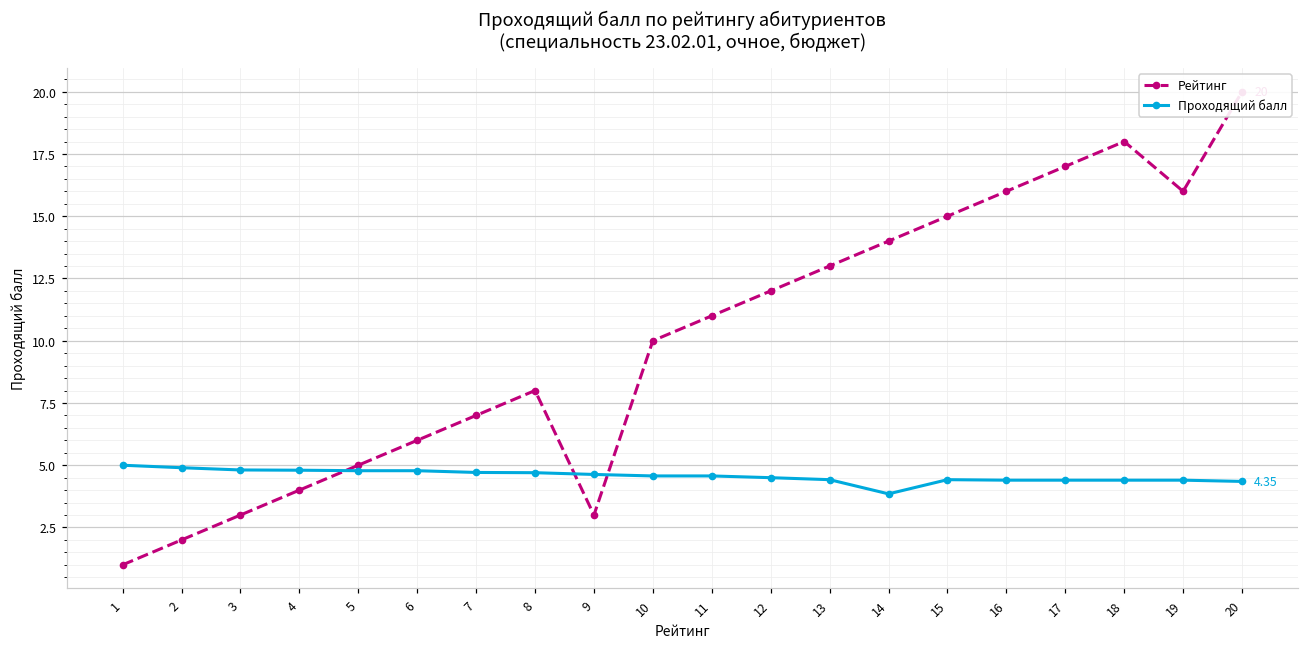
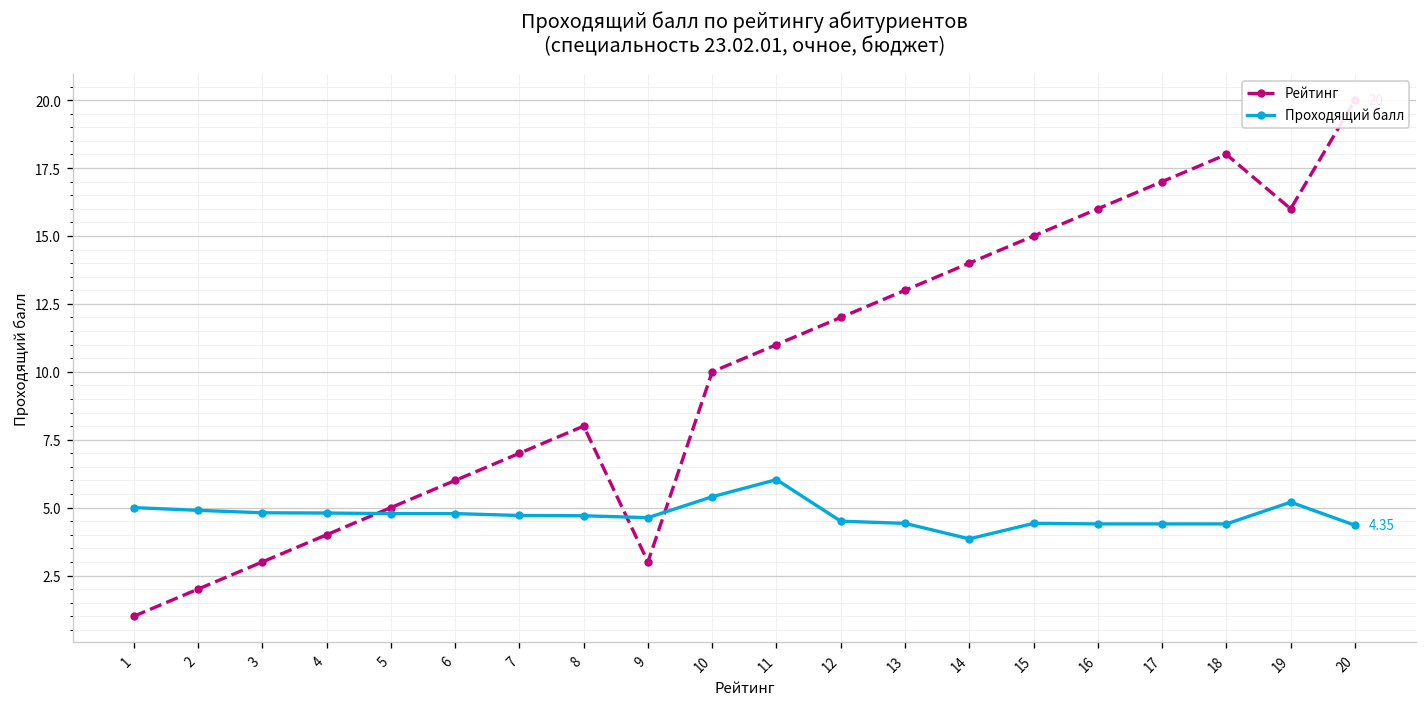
Проходящий балл, 10: 4.6 -> 5.4
Проходящий балл, 11: 4.6 -> 6.0
Проходящий балл, 19: 4.4 -> 5.2
